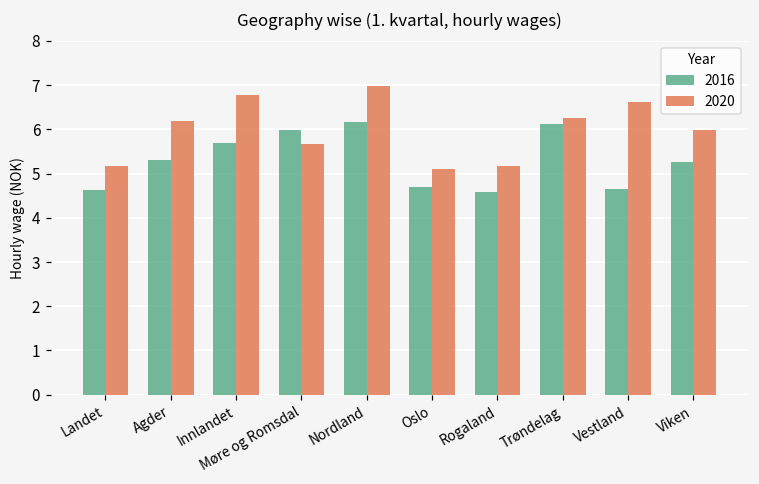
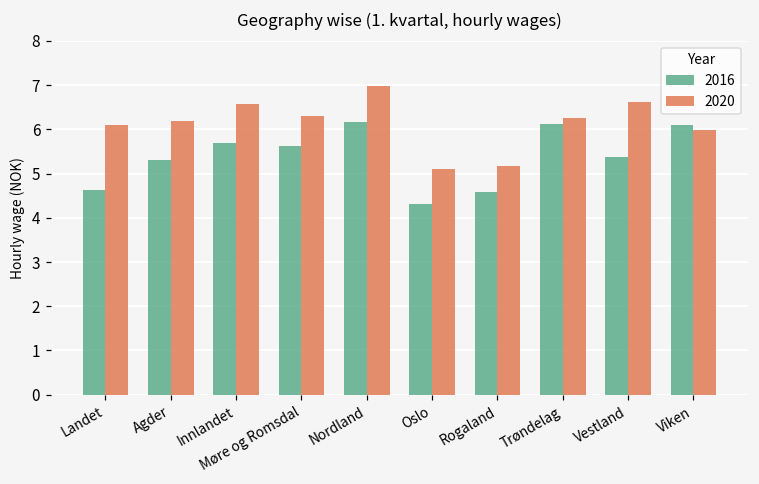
2020, Landet: 5.2 -> 6.1
2020, Innlandet: 6.8 -> 6.6
2016, Møre og Romsdal: 6.0 -> 5.6
2020, Møre og Romsdal: 5.7 -> 6.3
2016, Oslo: 4.7 -> 4.3
2016, Vestland: 4.7 -> 5.4
2016, Viken: 5.3 -> 6.1
